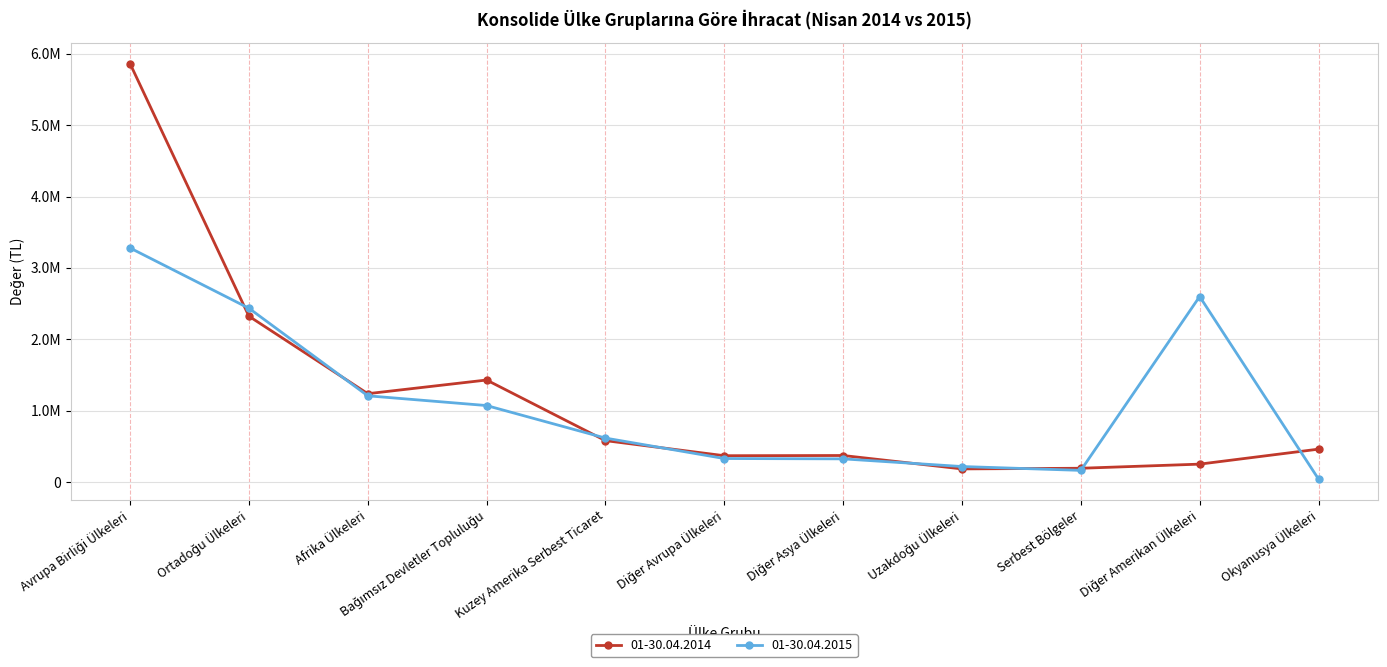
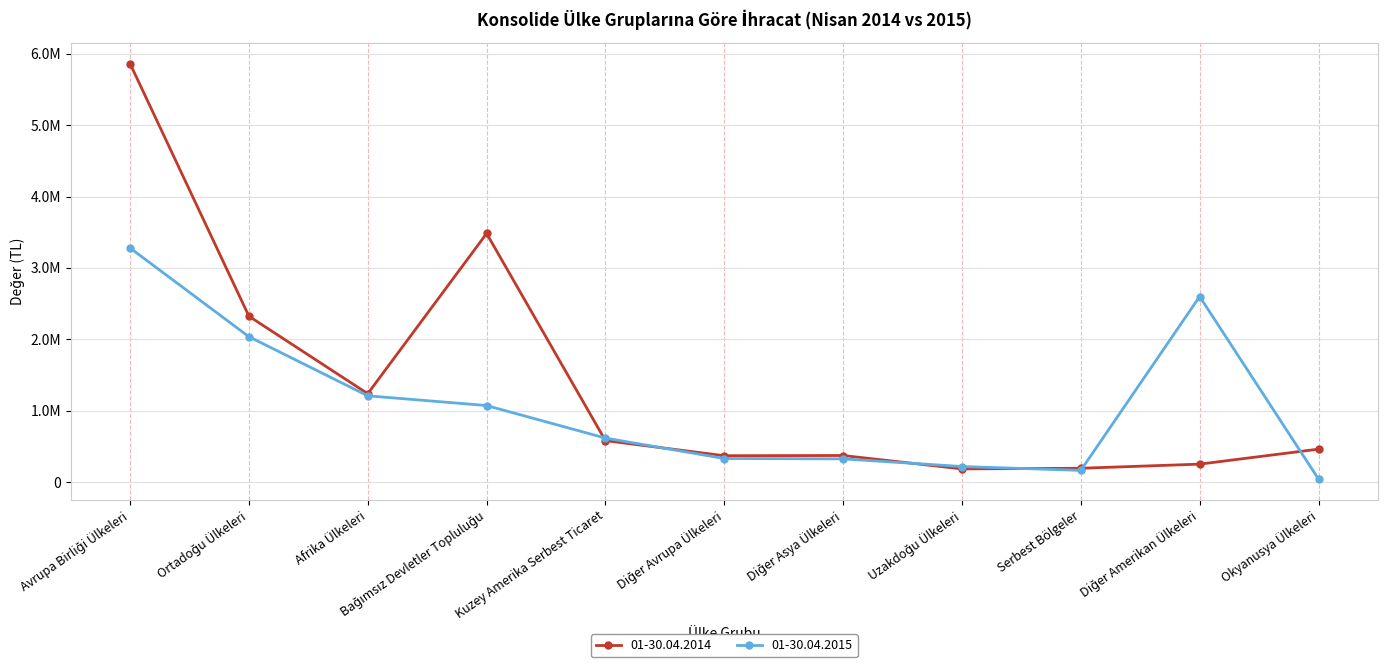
01-30.04.2015, Ortadoğu Ülkeleri: 2400000 -> 2000000
01-30.04.2014, Bağımsız Devletler Topluluğu: 1400000 -> 3500000
